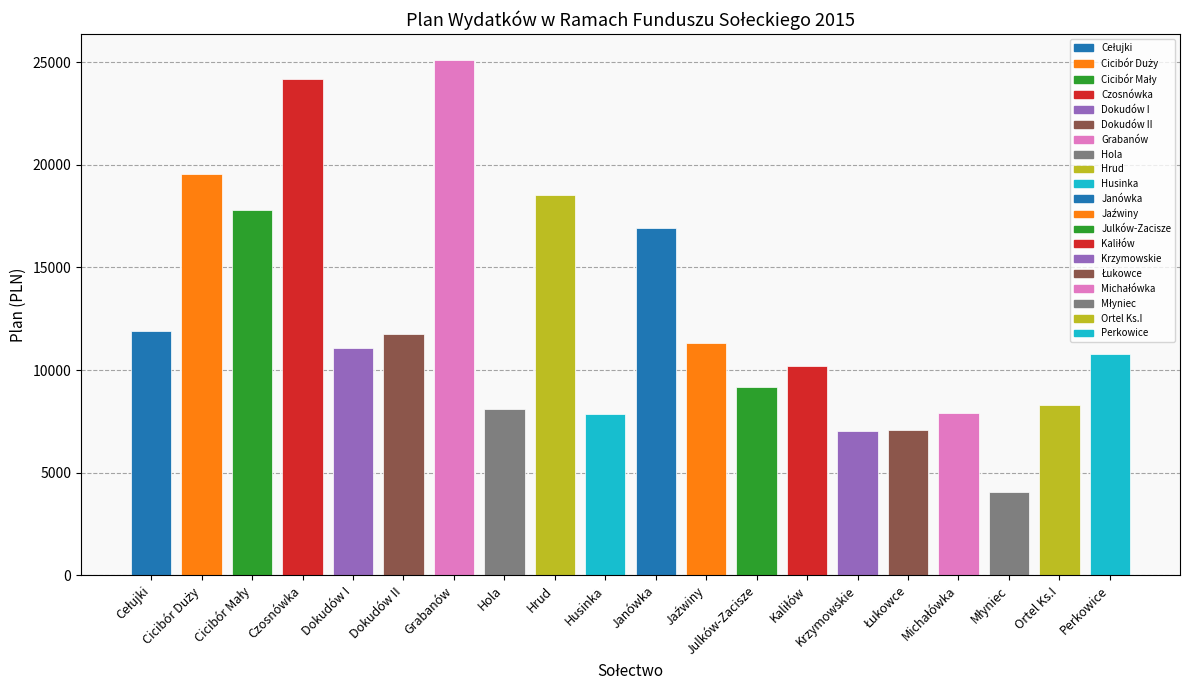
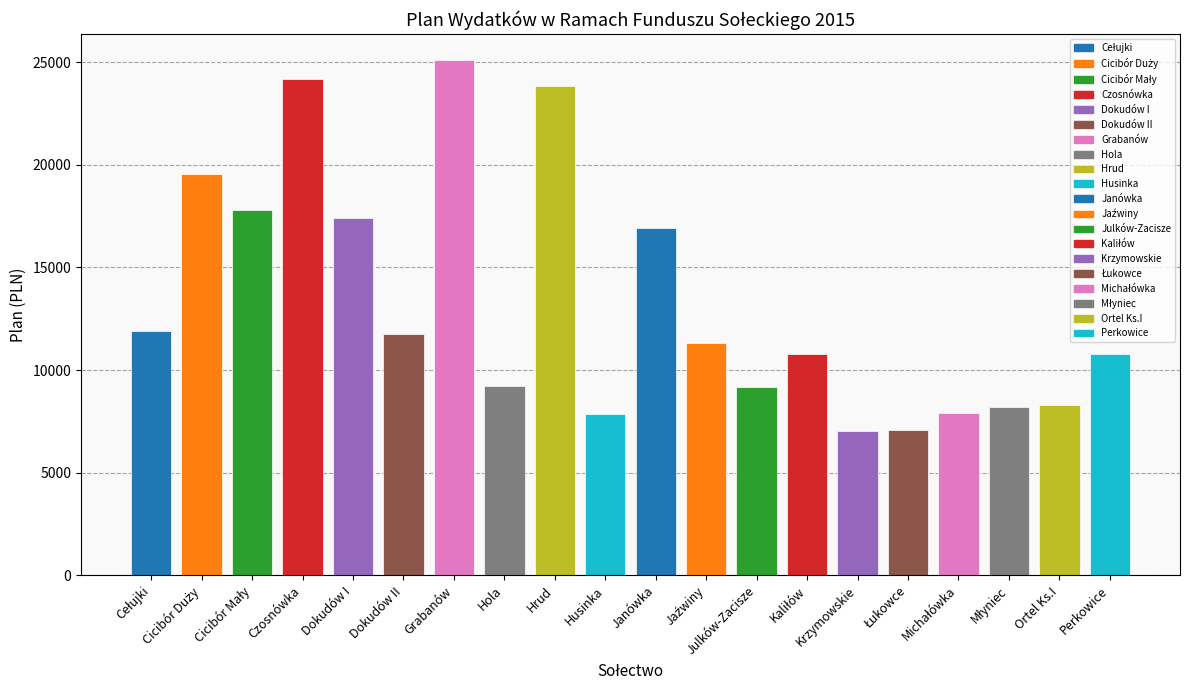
Dokudów I: 11100 -> 17400
Hola: 8100 -> 9200
Hrud: 18500 -> 23800
Kaliłów: 10200 -> 10800
Młyniec: 4000 -> 8200
